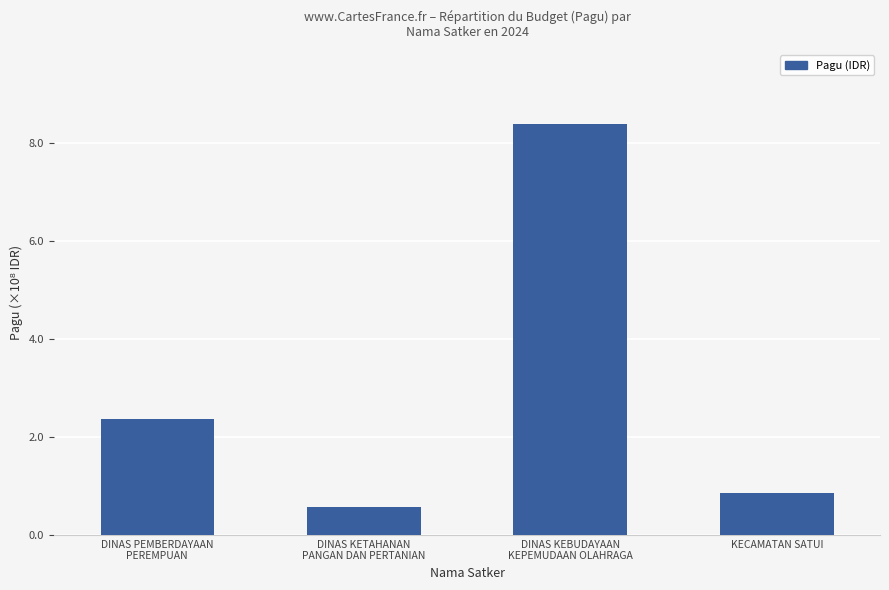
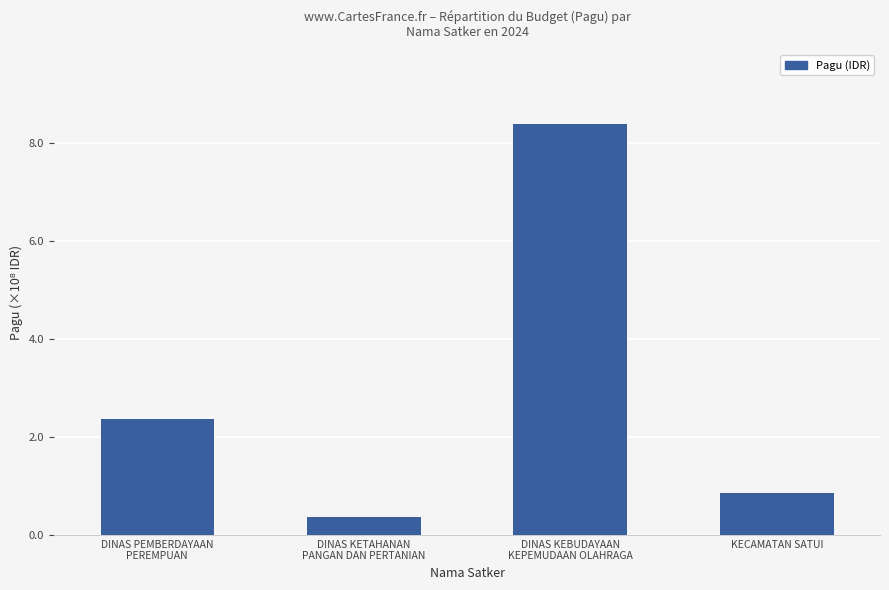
DINAS KETAHANAN PANGAN DAN PERTANIAN: 0.6 -> 0.4
